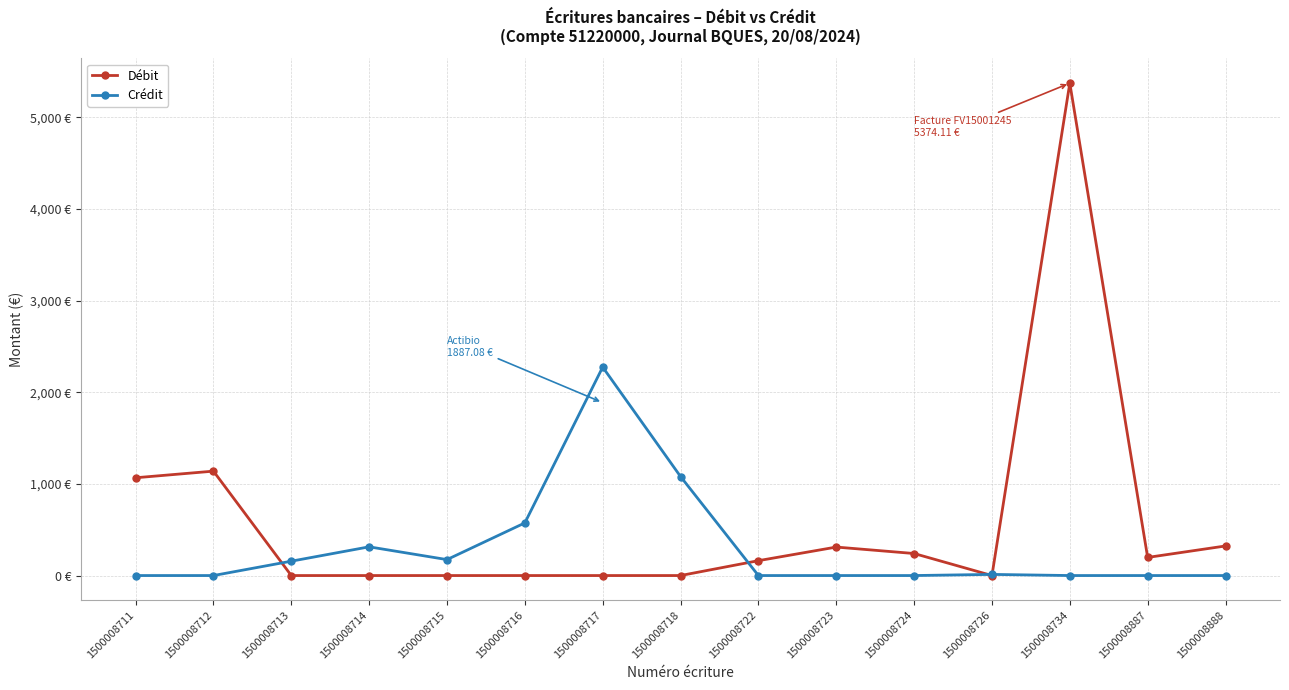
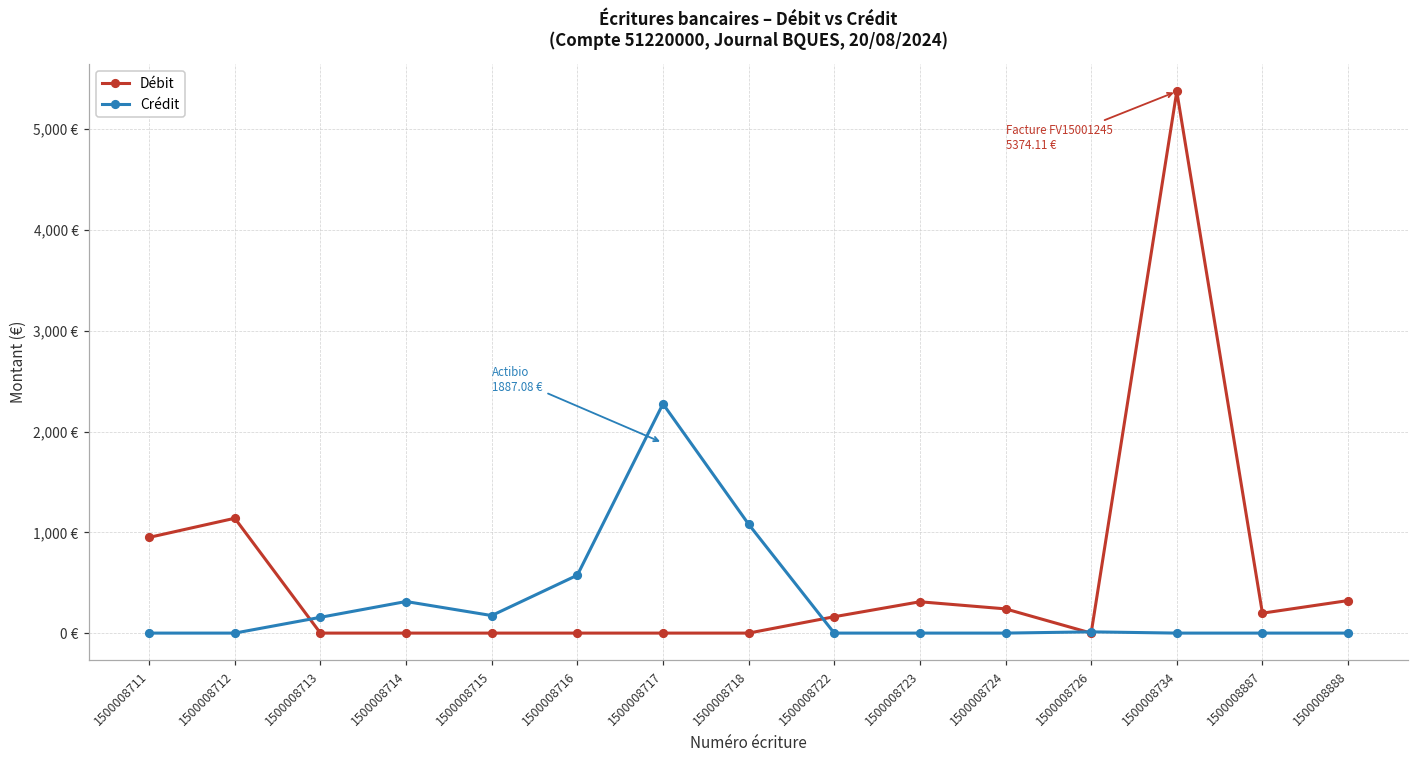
Débit, 1500008711: 1,100 € -> 900 €
